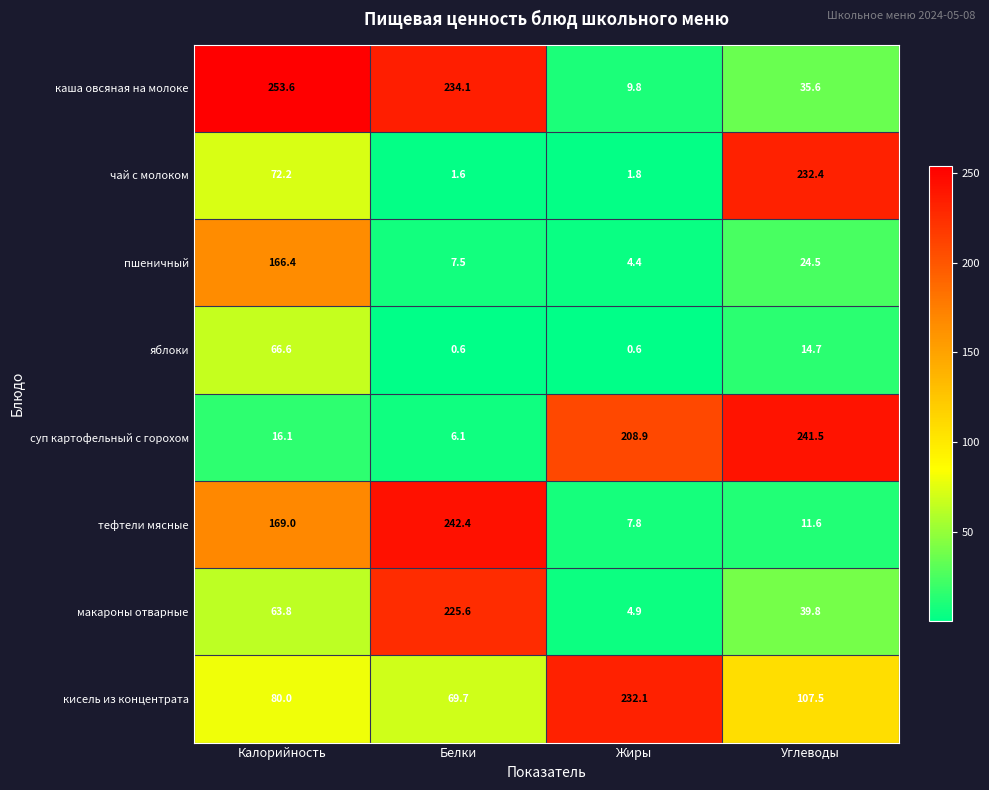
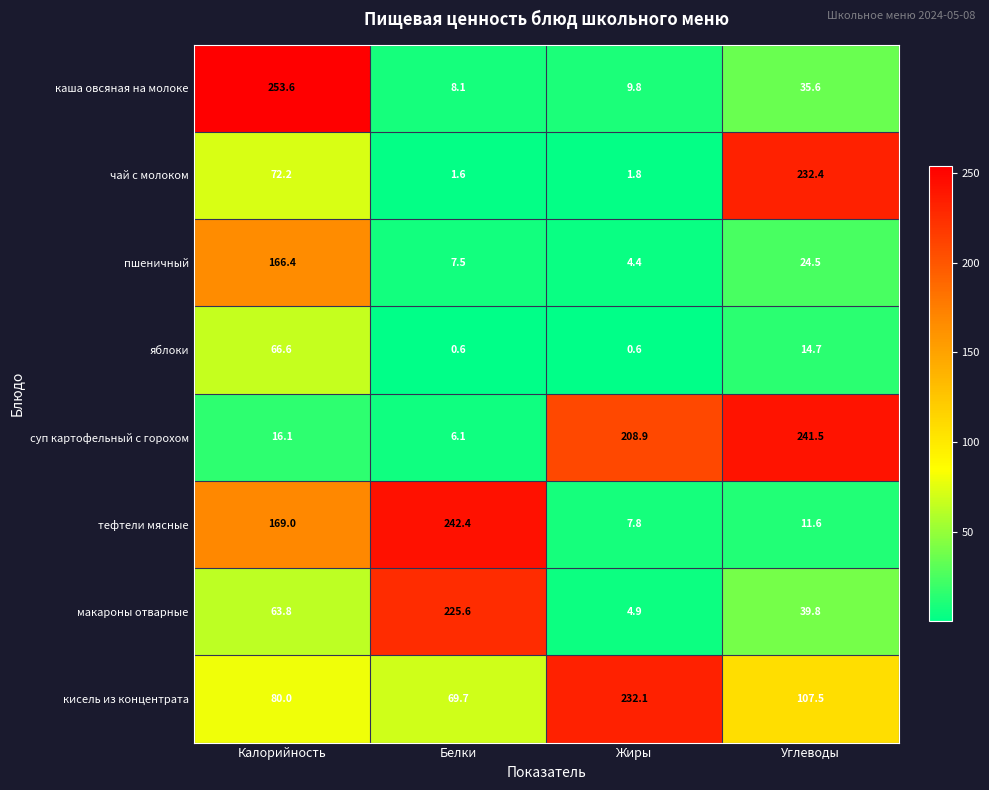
каша овсяная на молоке, Белки: 234.1 -> 8.1
